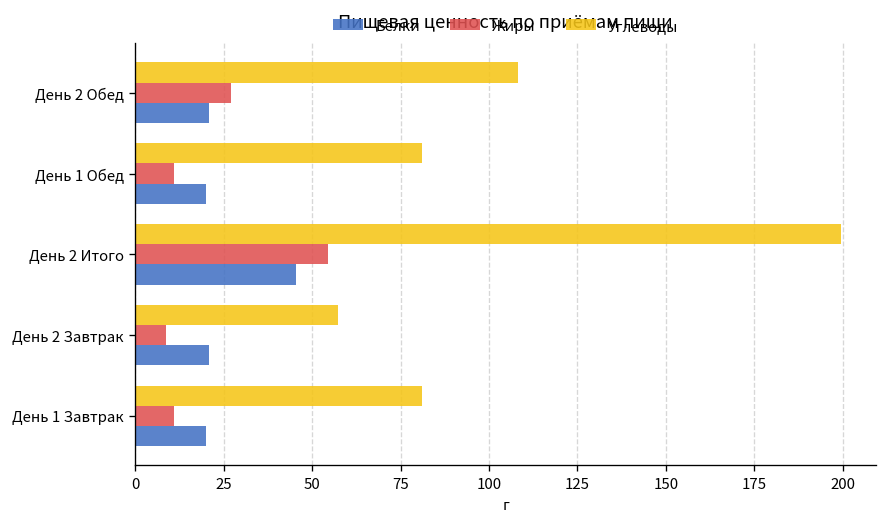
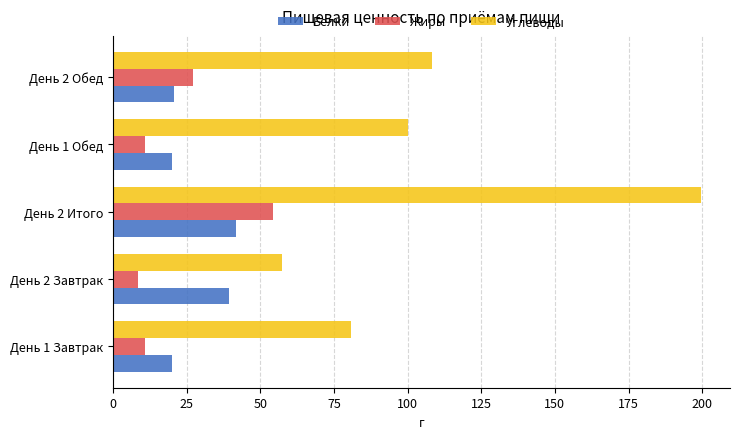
Углеводы, День 1 Обед: 81 -> 100
Белки, День 2 Итого: 45 -> 42
Белки, День 2 Завтрак: 21 -> 39
